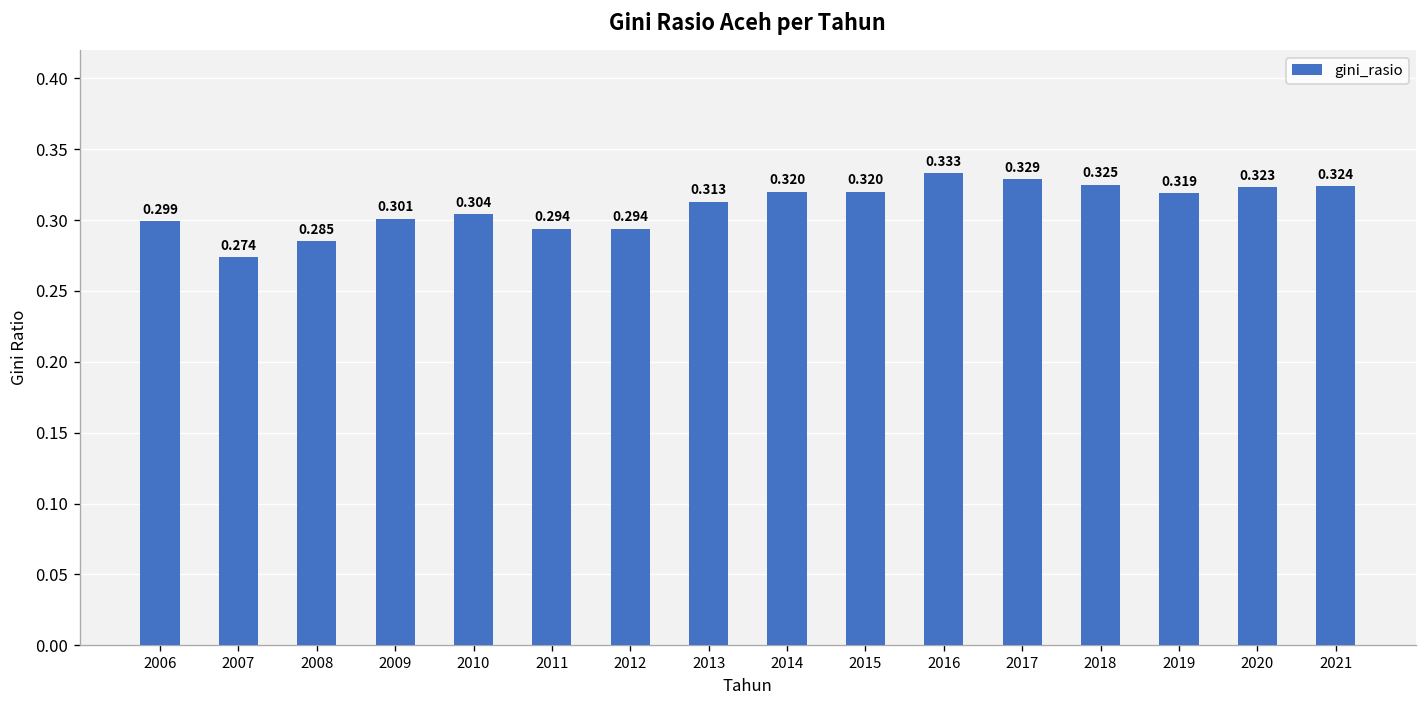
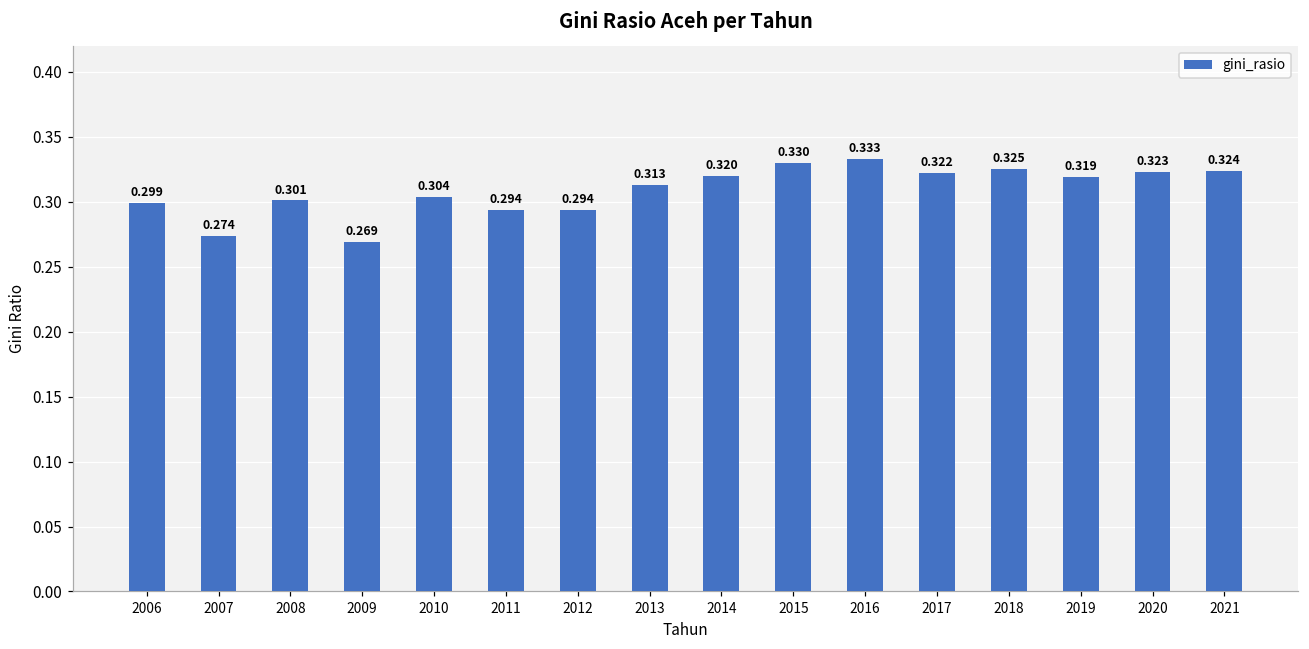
2008: 0.285 -> 0.301
2009: 0.301 -> 0.269
2015: 0.320 -> 0.330
2017: 0.329 -> 0.322
